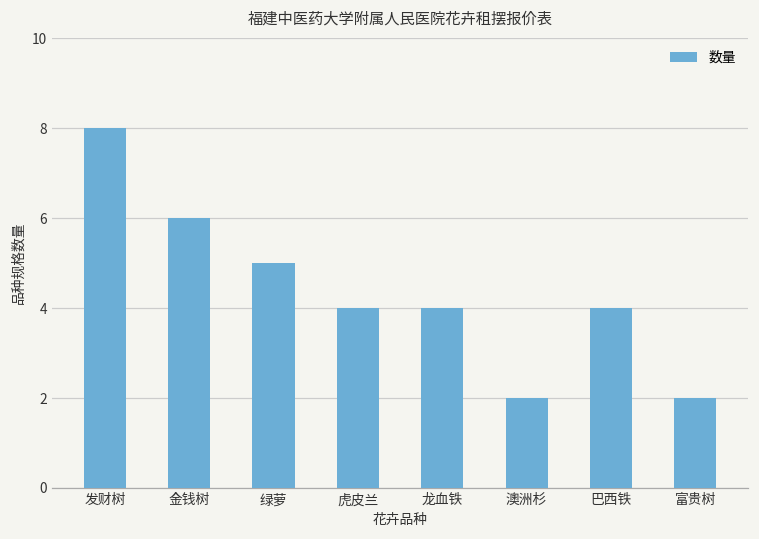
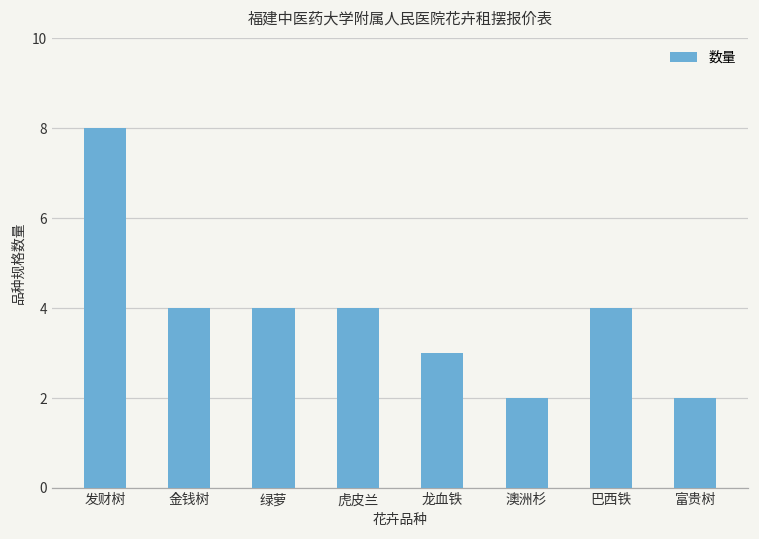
金钱树: 6 -> 4
绿萝: 5 -> 4
龙血铁: 4 -> 3
